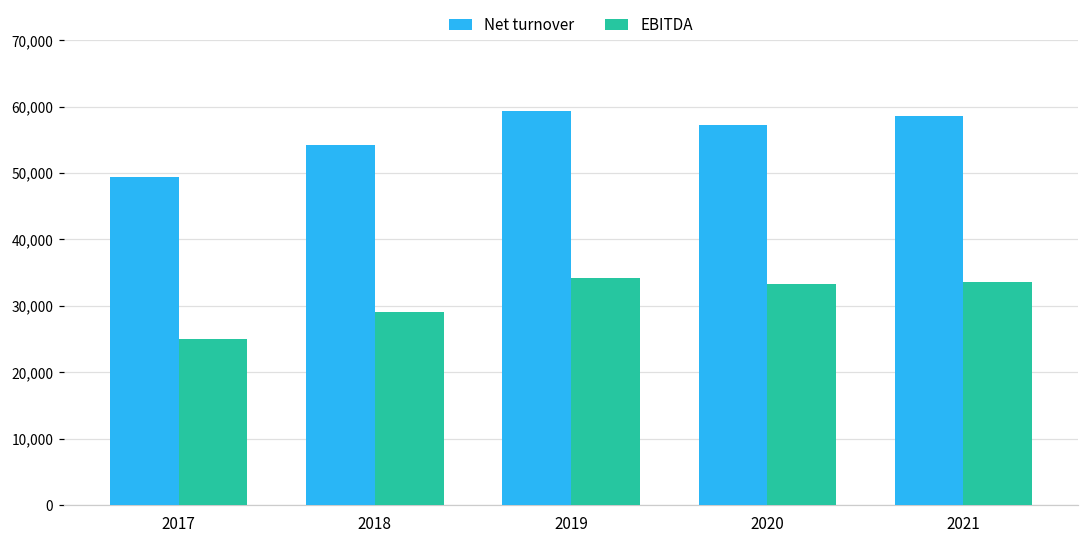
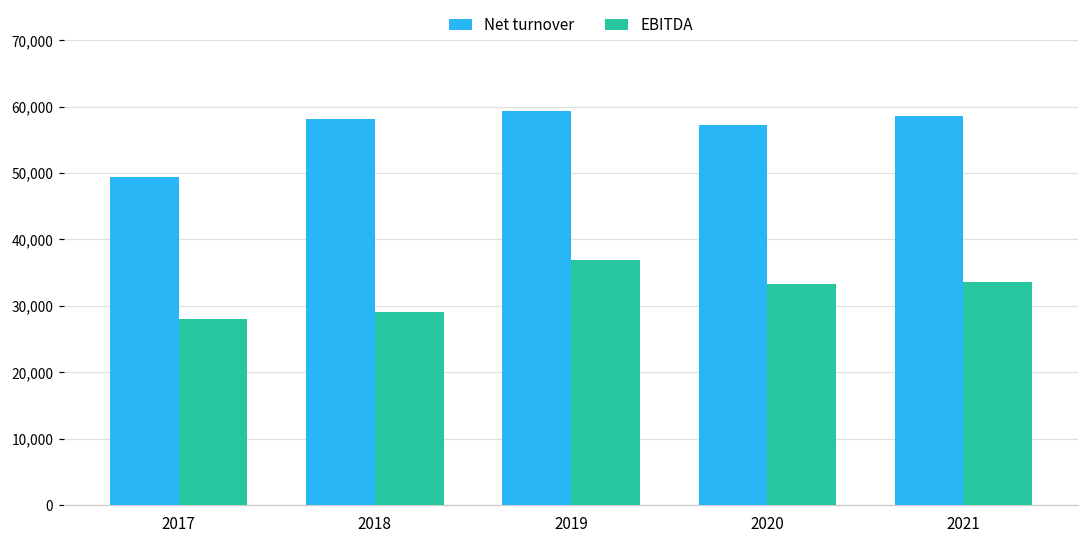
EBITDA, 2017: 25,000 -> 28,000
Net turnover, 2018: 54,000 -> 58,000
EBITDA, 2019: 34,000 -> 37,000
